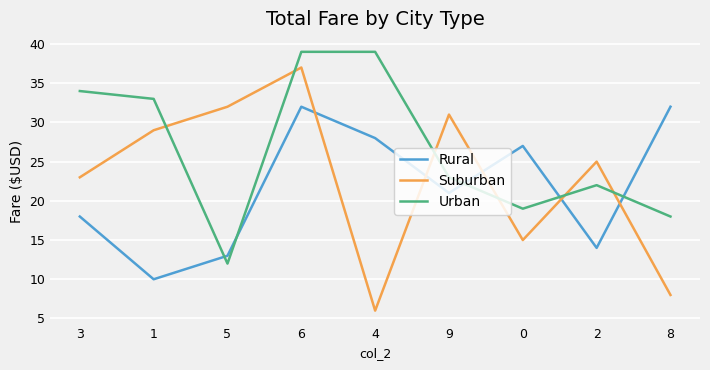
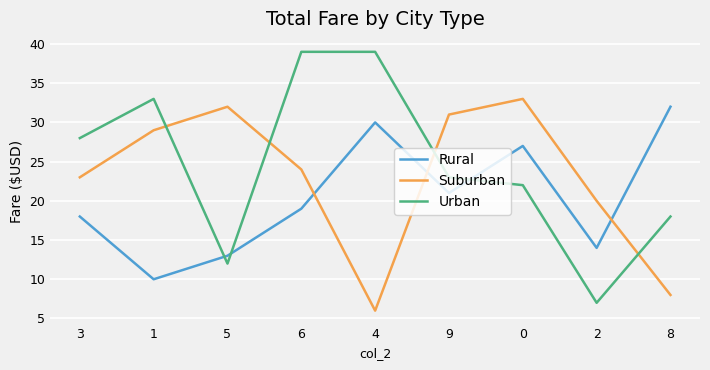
Urban, 3: 34 -> 28
Rural, 6: 32 -> 19
Suburban, 6: 37 -> 24
Rural, 4: 28 -> 30
Suburban, 0: 15 -> 33
Urban, 0: 19 -> 22
Suburban, 2: 25 -> 20
Urban, 2: 22 -> 7
